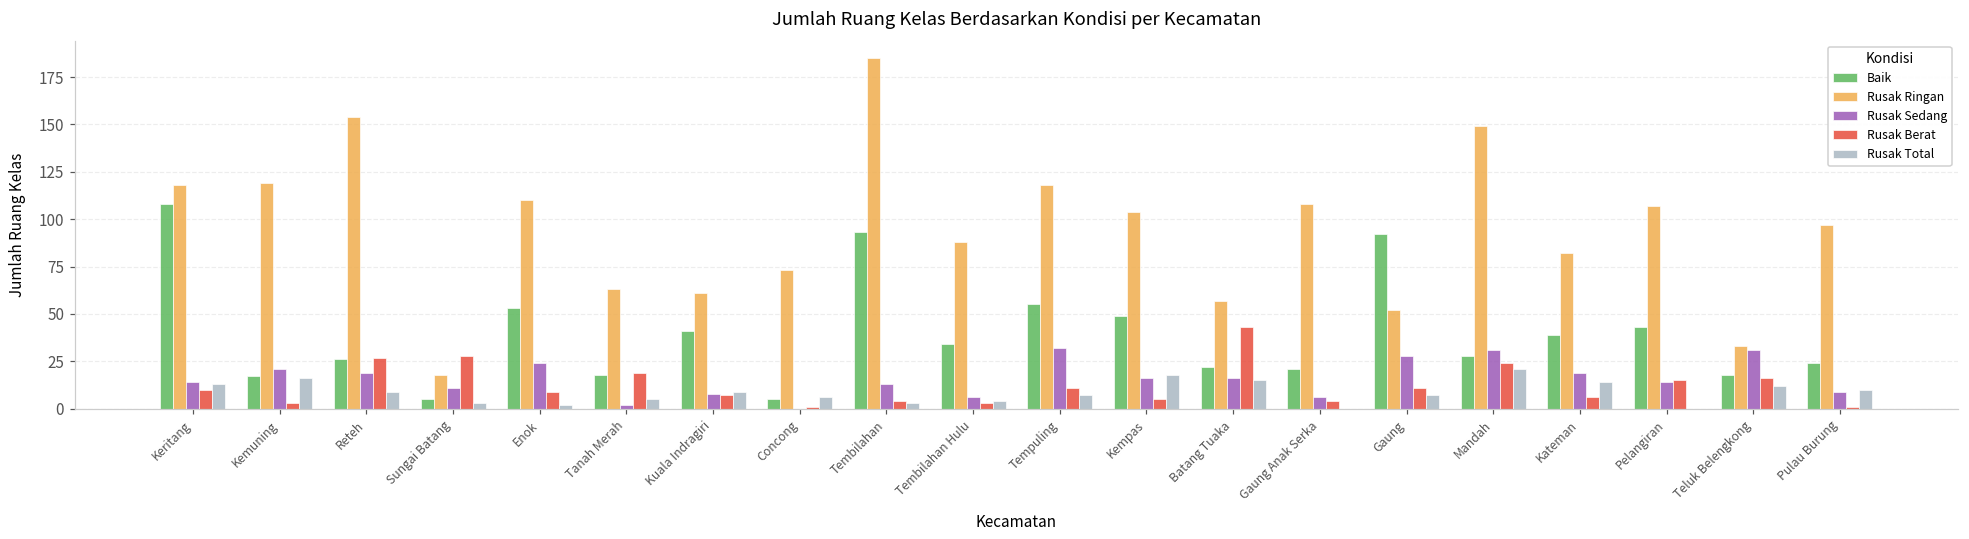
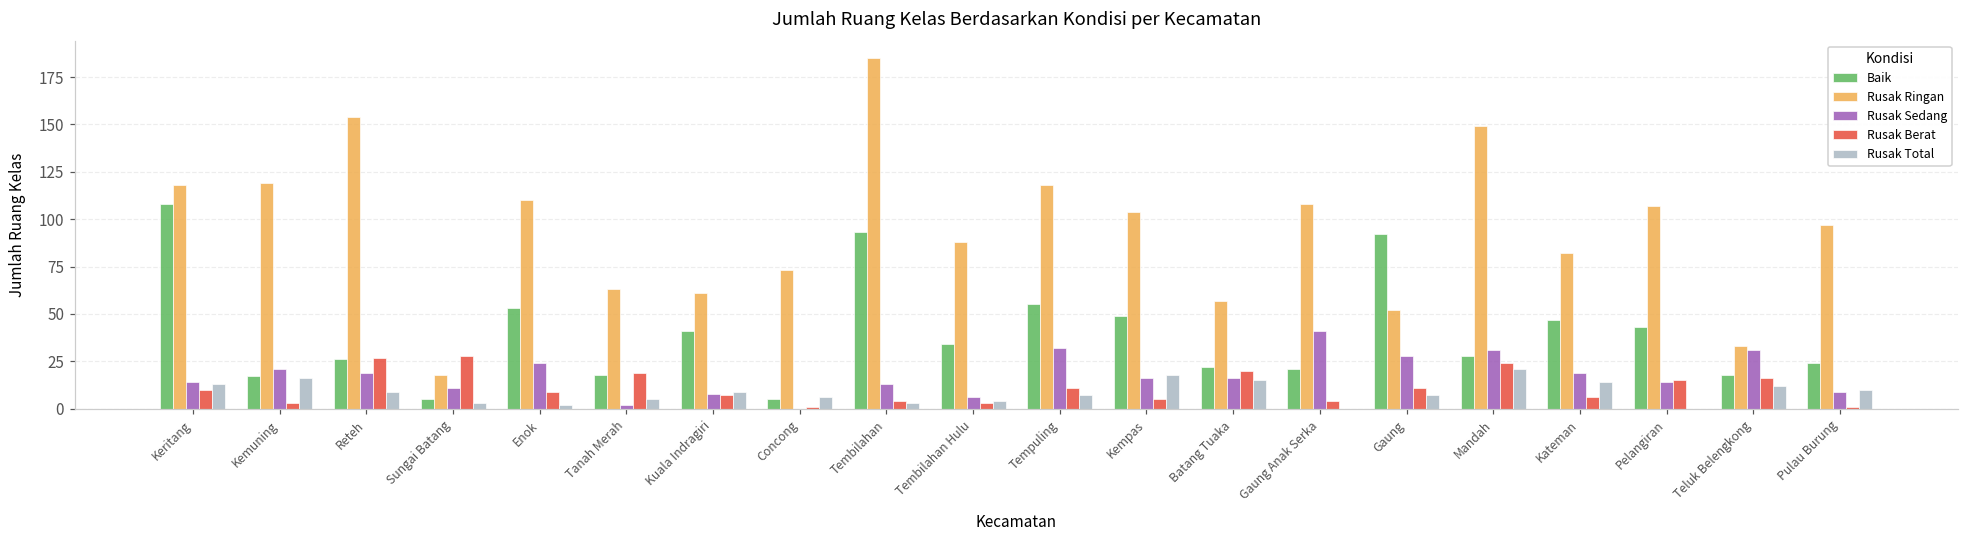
Rusak Berat, Batang Tuaka: 43 -> 20
Rusak Sedang, Gaung Anak Serka: 6 -> 41
Baik, Kateman: 39 -> 47
